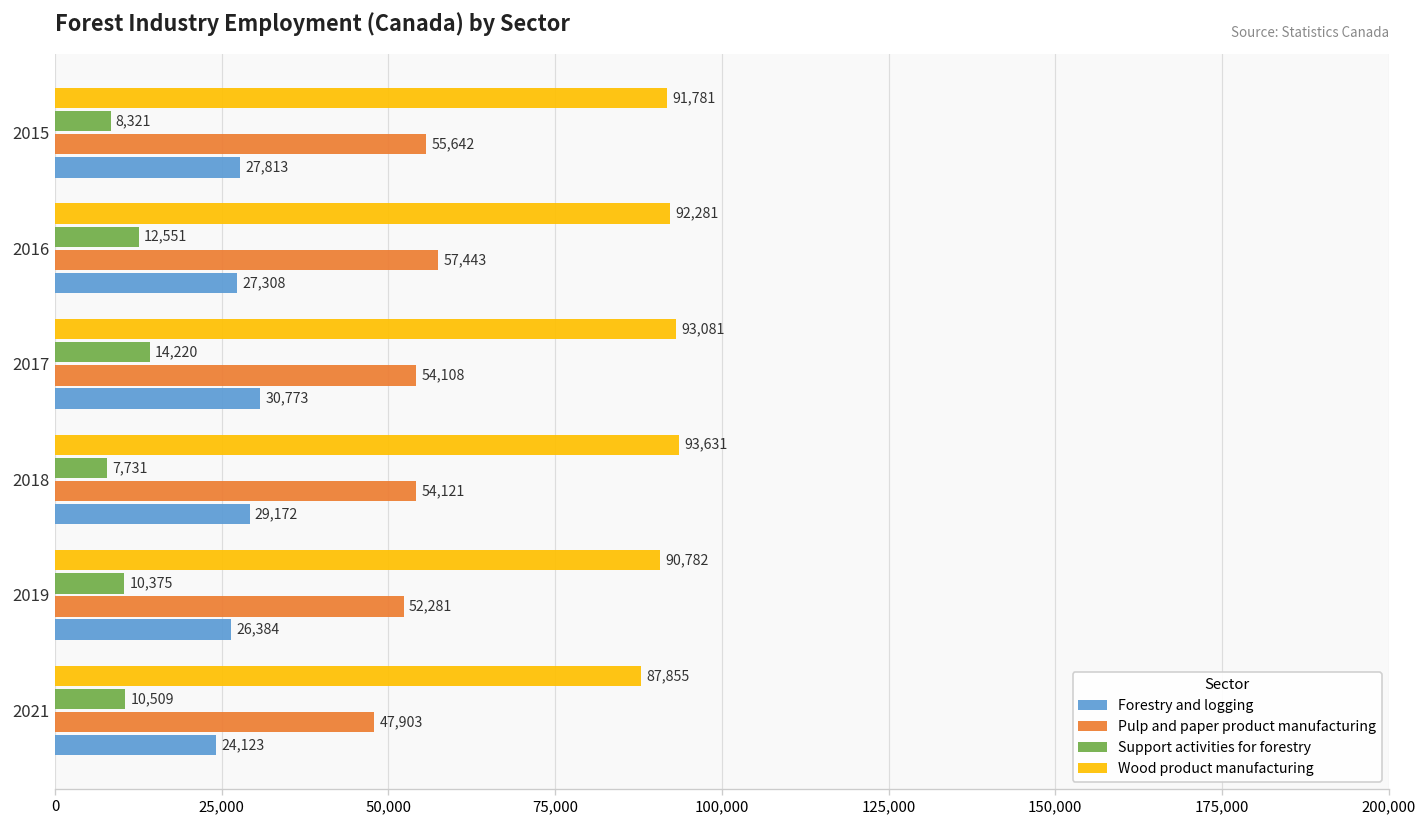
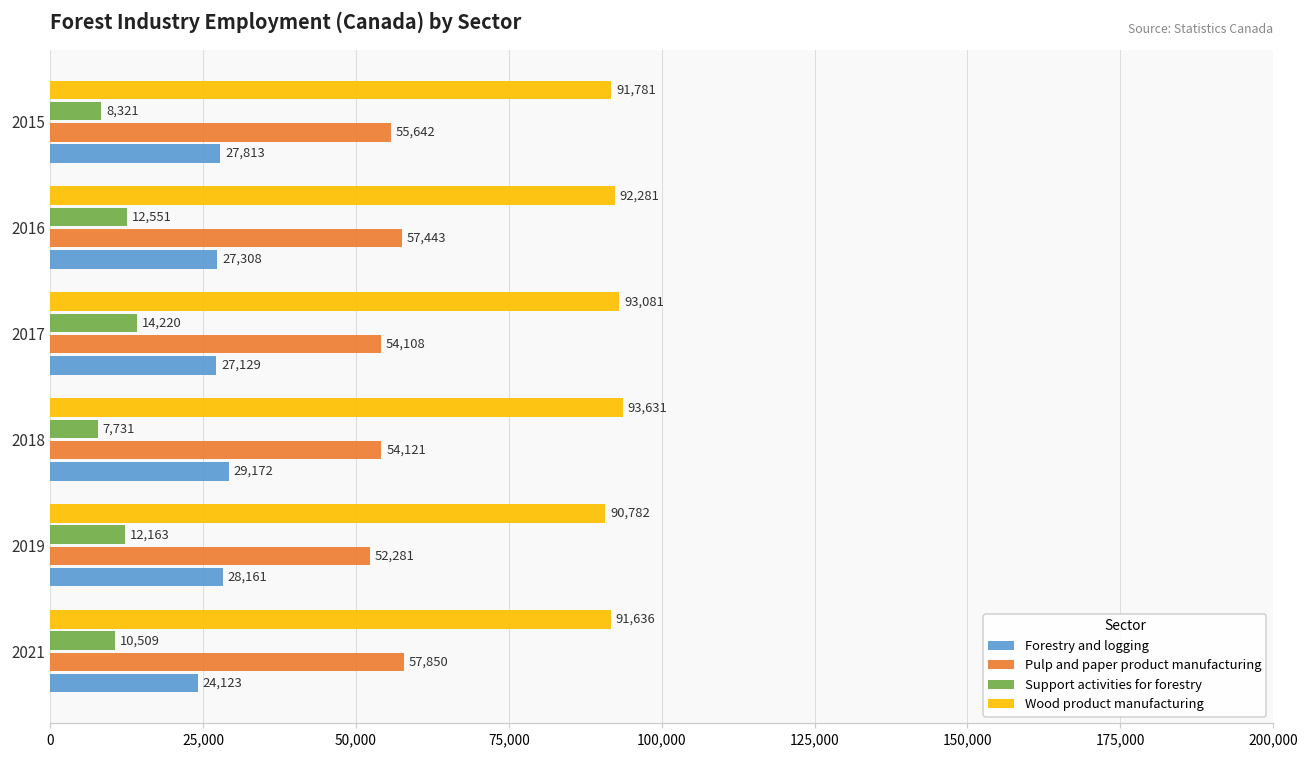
Forestry and logging, 2017: 30,773 -> 27,129
Support activities for forestry, 2019: 10,375 -> 12,163
Forestry and logging, 2019: 26,384 -> 28,161
Wood product manufacturing, 2021: 87,855 -> 91,636
Pulp and paper product manufacturing, 2021: 47,903 -> 57,850
